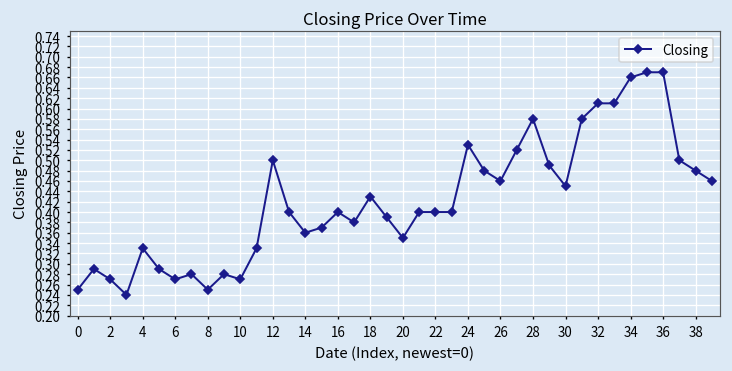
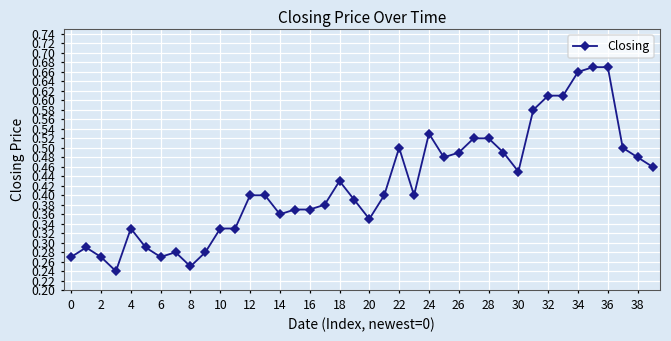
0: 0.25 -> 0.27
10: 0.27 -> 0.33
12: 0.5 -> 0.4
16: 0.40 -> 0.37
22: 0.4 -> 0.5
26: 0.46 -> 0.49
28: 0.58 -> 0.52
